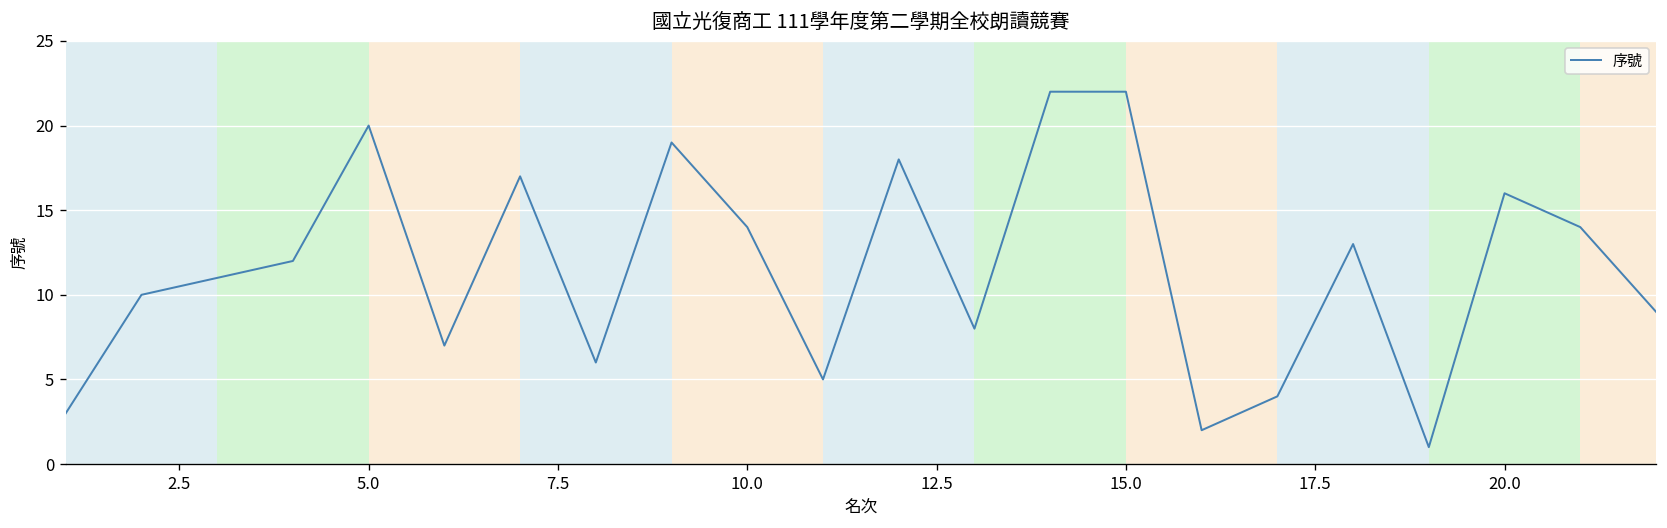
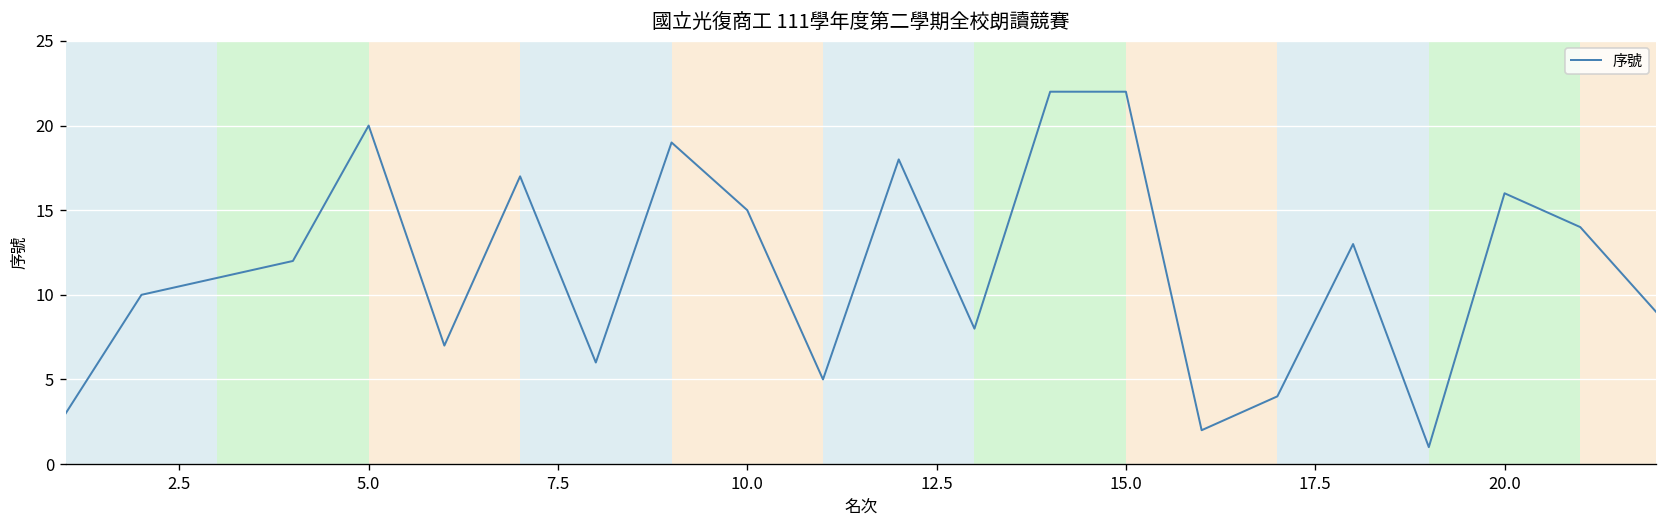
10.0: 14 -> 15
